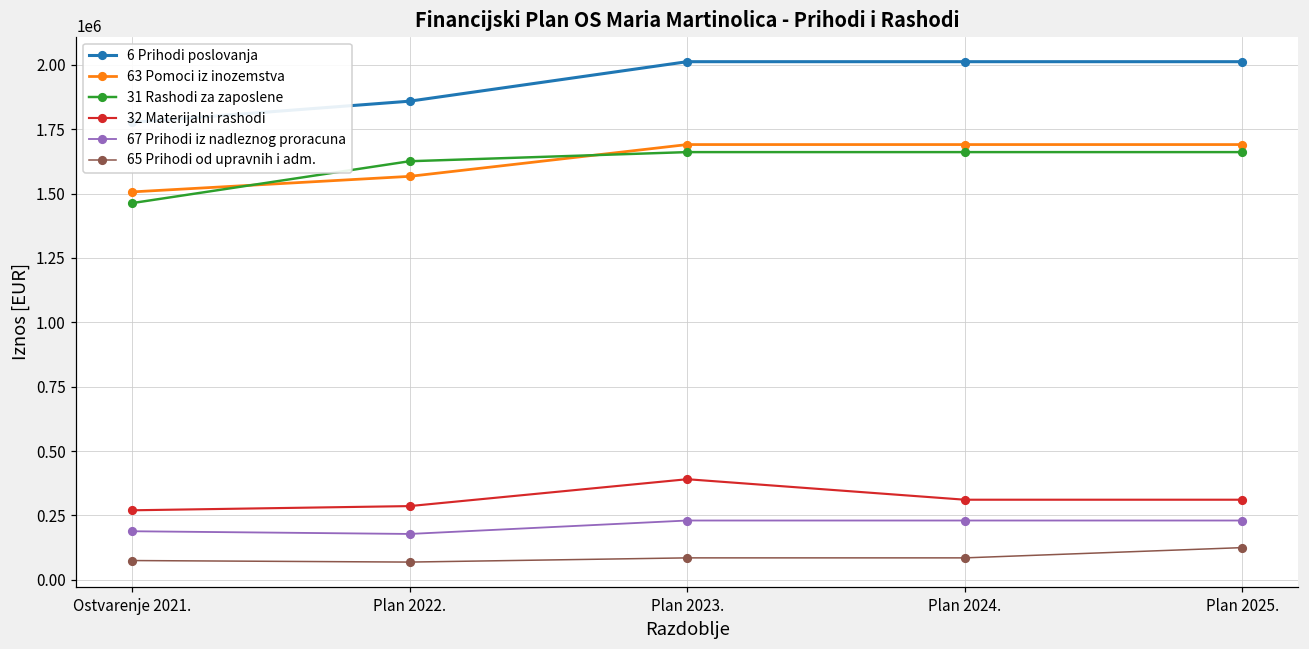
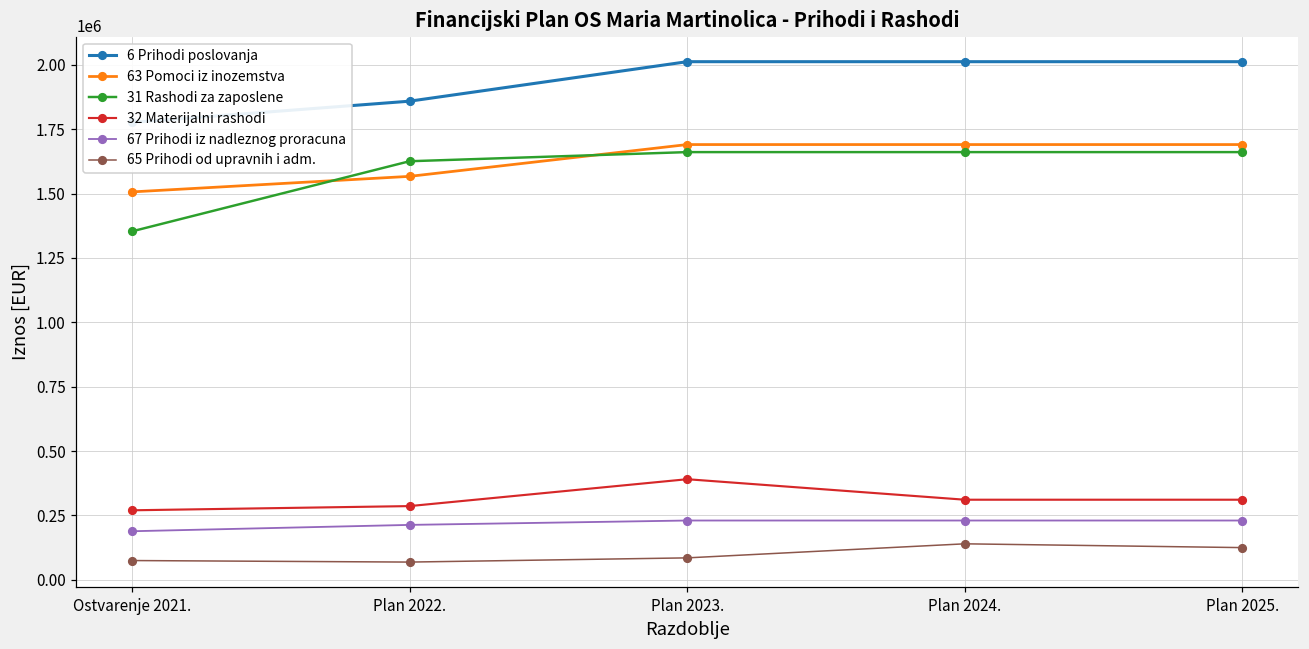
31 Rashodi za zaposlene, Ostvarenje 2021.: 1460000 -> 1350000
67 Prihodi iz nadleznog proracuna, Plan 2022.: 180000 -> 210000
65 Prihodi od upravnih i adm., Plan 2024.: 90000 -> 140000
